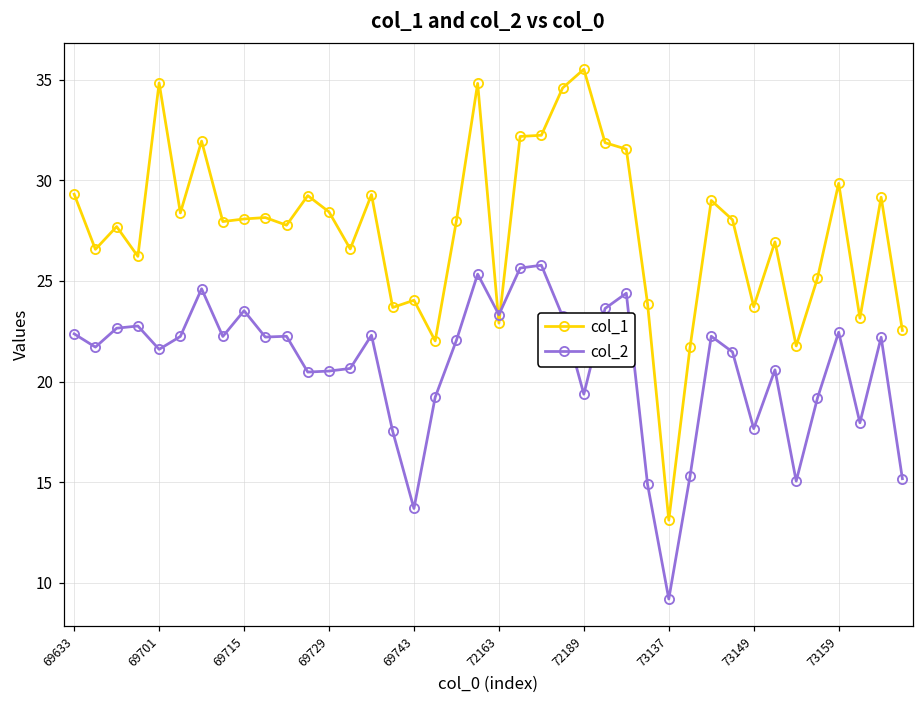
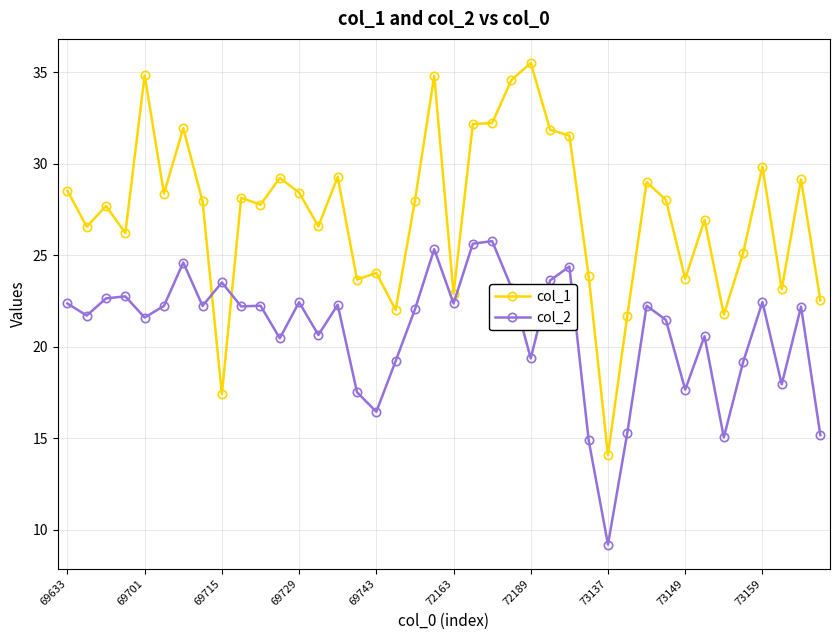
col_1, 69633: 29.3 -> 28.5
col_1, 69715: 28.1 -> 17.4
col_2, 69729: 20.5 -> 22.4
col_2, 69743: 13.7 -> 16.5
col_2, 72163: 23.3 -> 22.4
col_1, 73137: 13.1 -> 14.1
